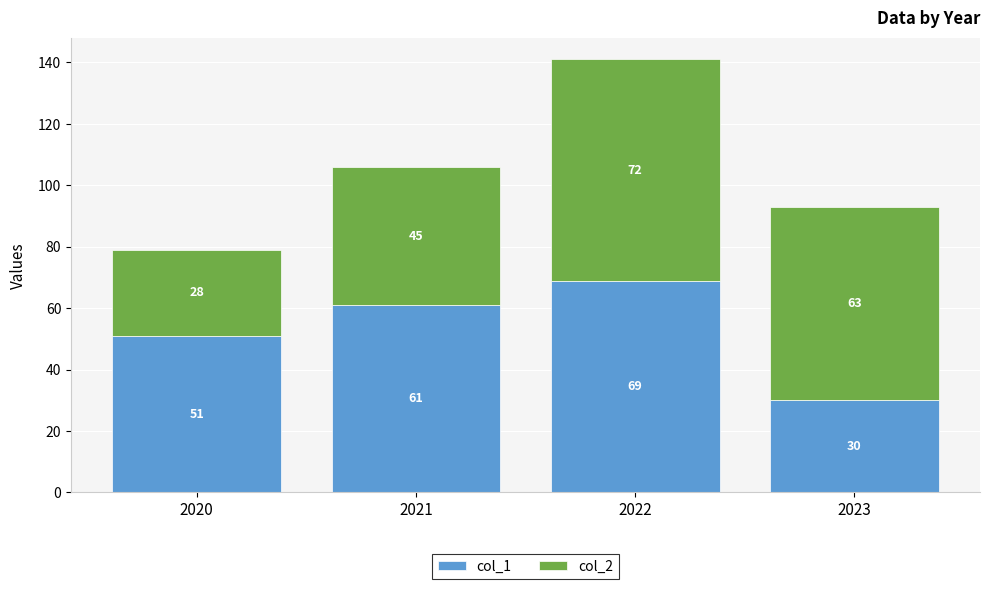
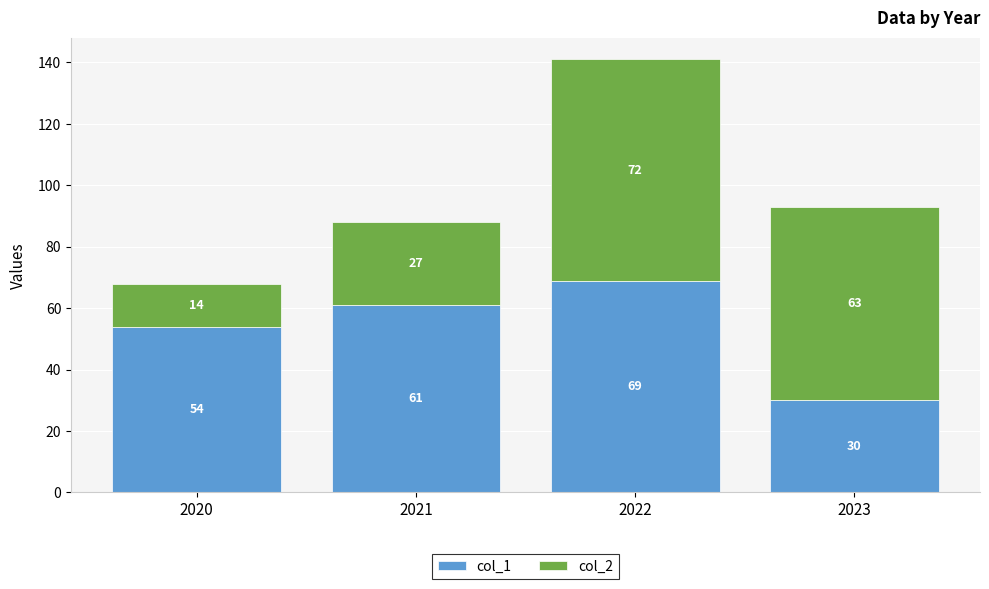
col_1, 2020: 51 -> 54
col_2, 2020: 28 -> 14
col_2, 2021: 45 -> 27
